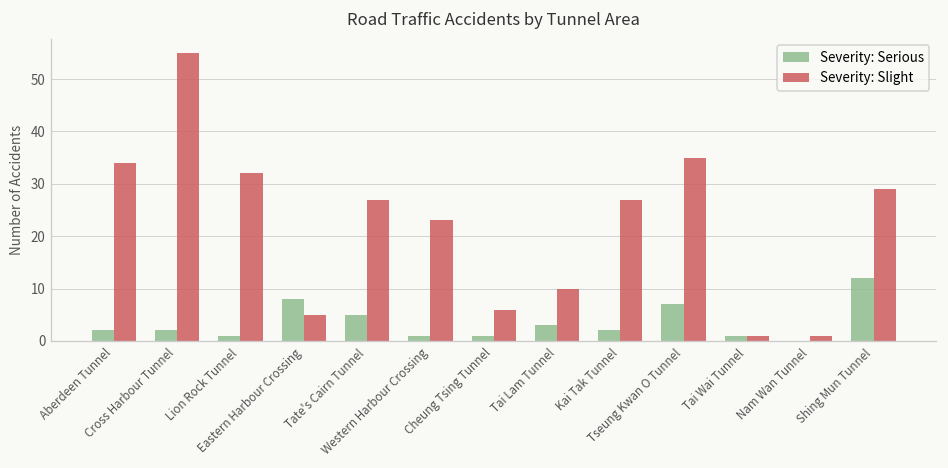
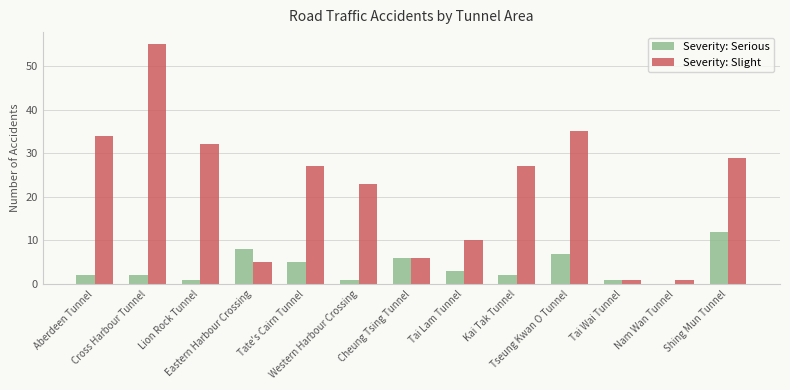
Severity: Serious, Cheung Tsing Tunnel: 1 -> 6
